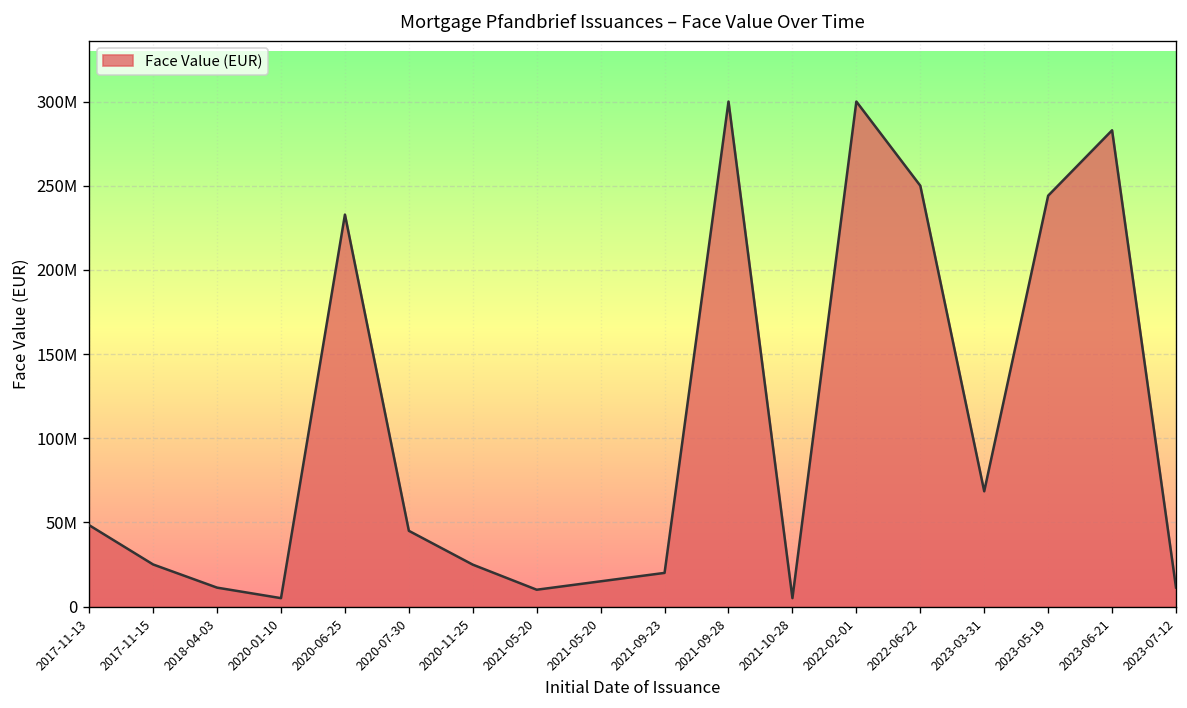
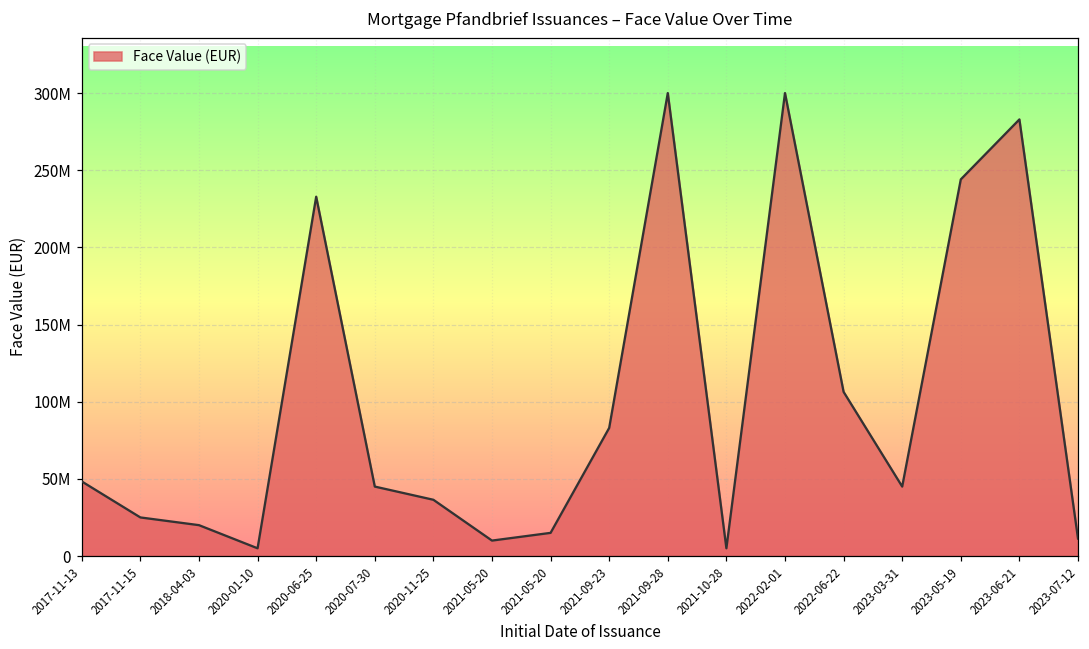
2018-04-03: 11000000 -> 20000000
2020-11-25: 25000000 -> 36000000
2021-09-23: 20000000 -> 83000000
2022-06-22: 250000000 -> 106000000
2023-03-31: 68000000 -> 45000000
